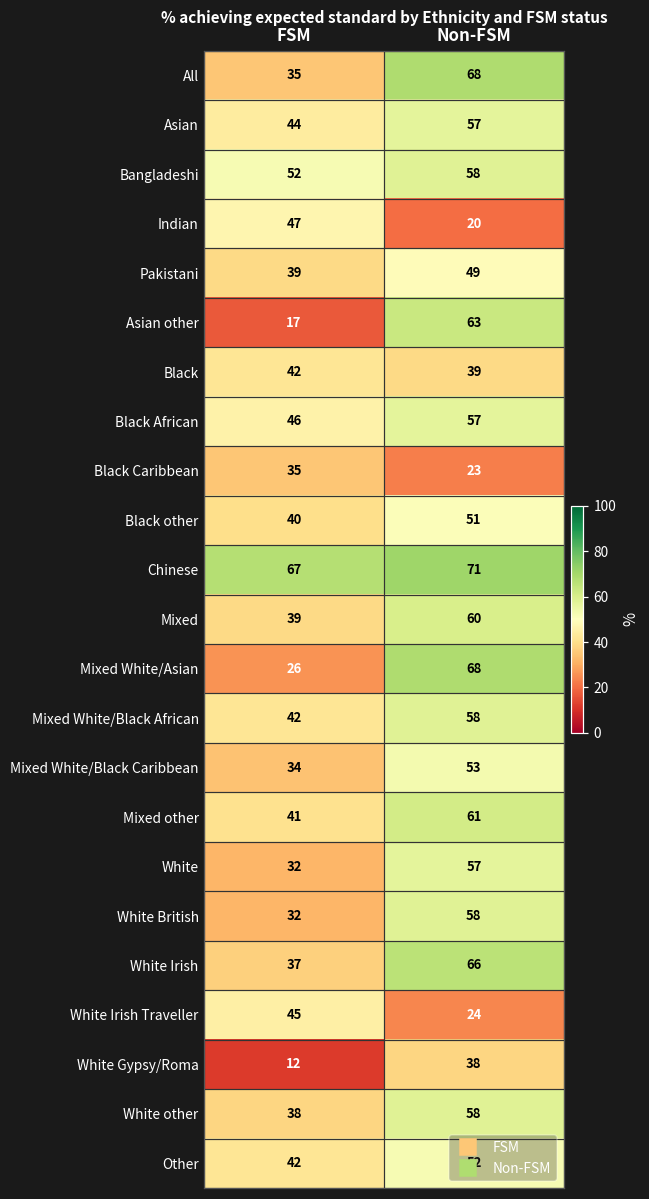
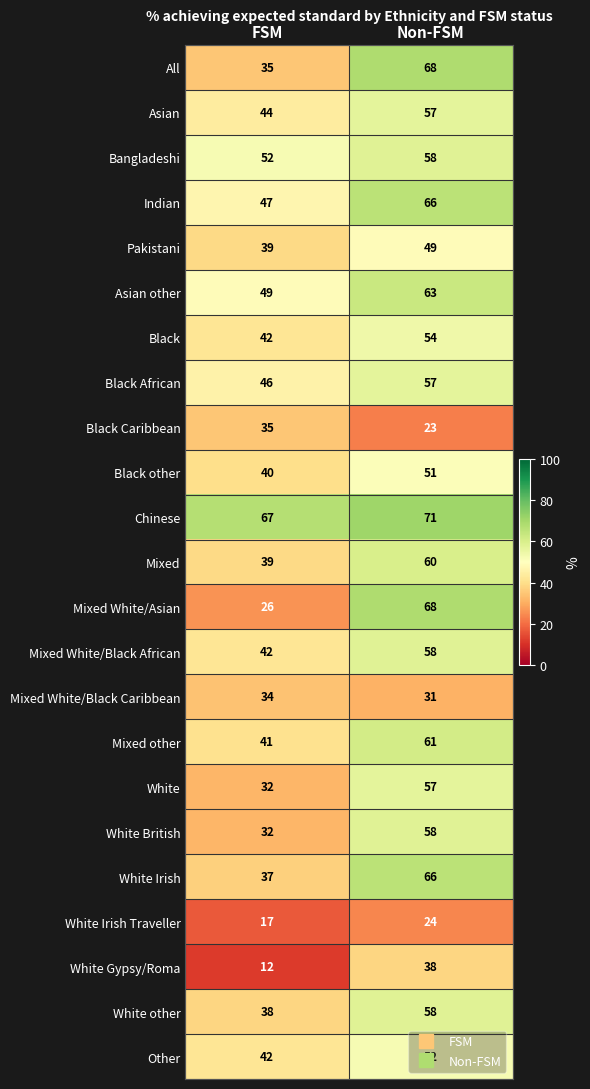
Indian, Non-FSM: 20 -> 66
Asian other, FSM: 17 -> 49
Black, Non-FSM: 39 -> 54
Mixed White/Black Caribbean, Non-FSM: 53 -> 31
White Irish Traveller, FSM: 45 -> 17
